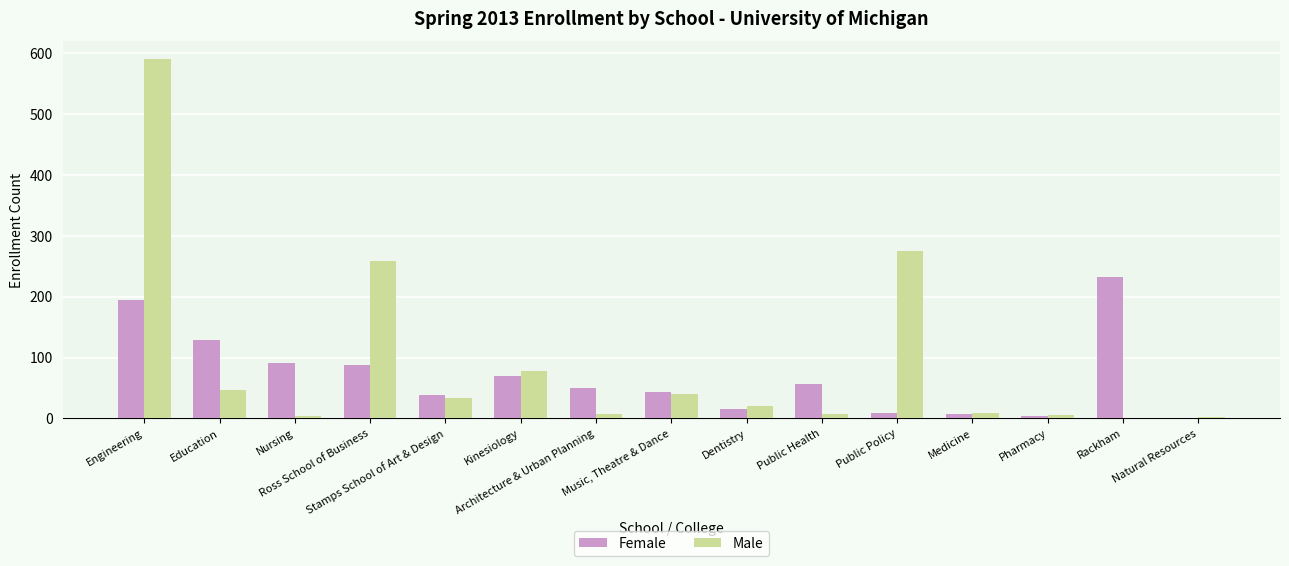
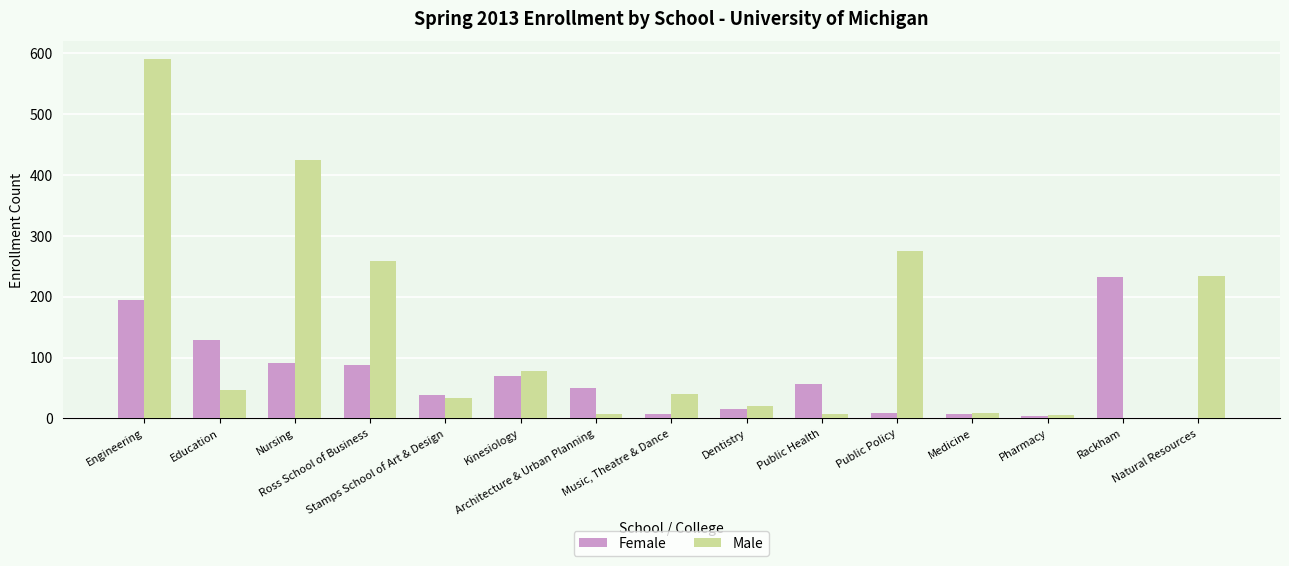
Male, Nursing: 0 -> 420
Female, Music, Theatre & Dance: 40 -> 10
Male, Natural Resources: 0 -> 230
